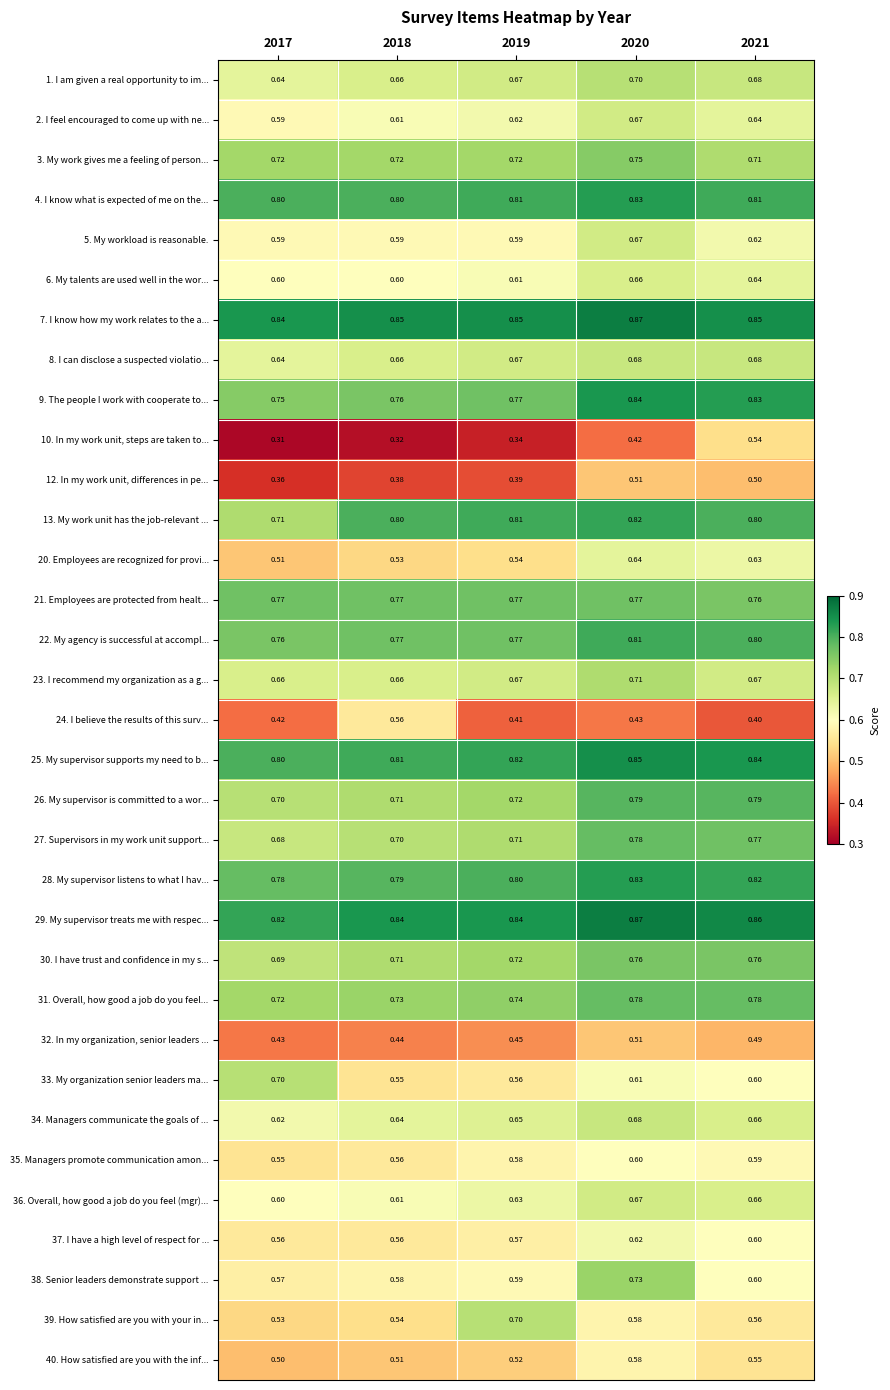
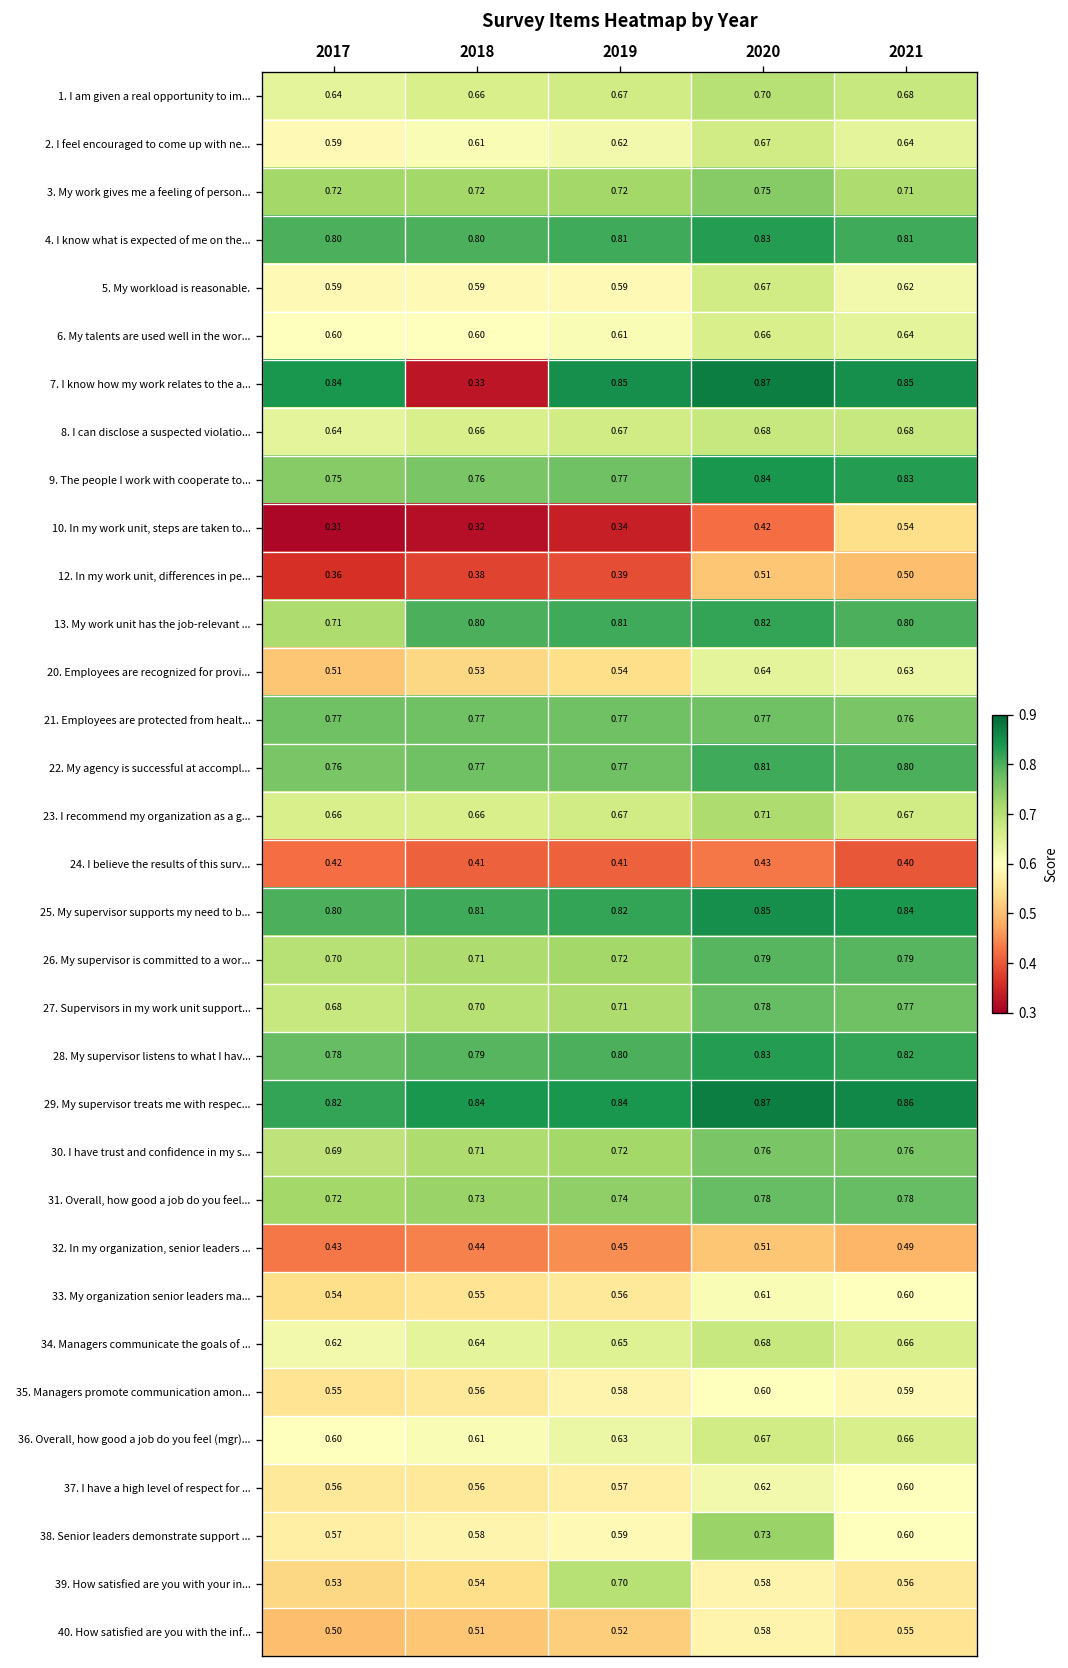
7. I know how my work relates to the a..., 2018: 0.85 -> 0.33
24. I believe the results of this surv..., 2018: 0.56 -> 0.41
33. My organization senior leaders ma..., 2017: 0.70 -> 0.54
